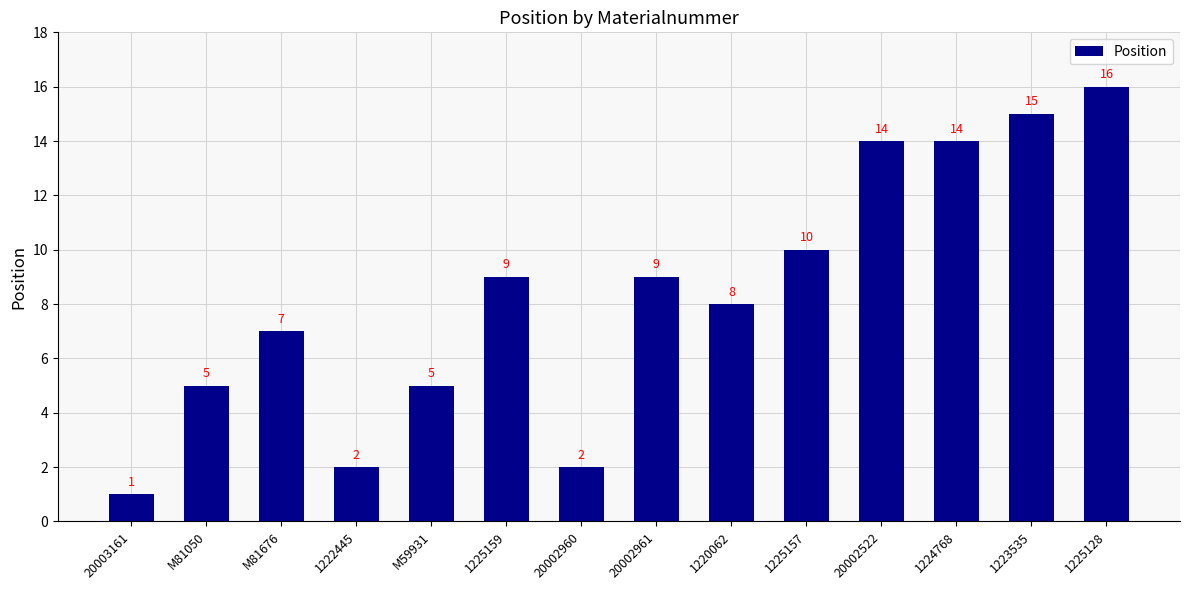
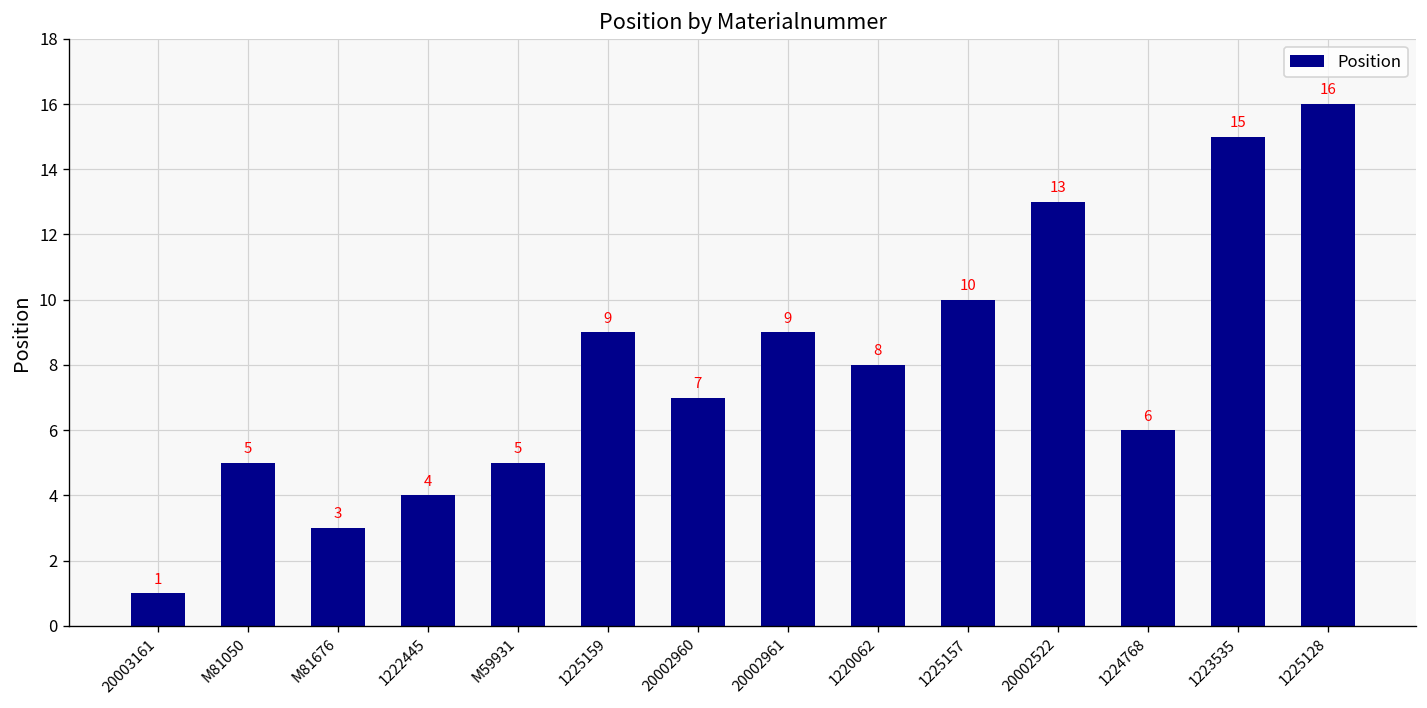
M81676: 7 -> 3
1222445: 2 -> 4
20002960: 2 -> 7
20002522: 14 -> 13
1224768: 14 -> 6
